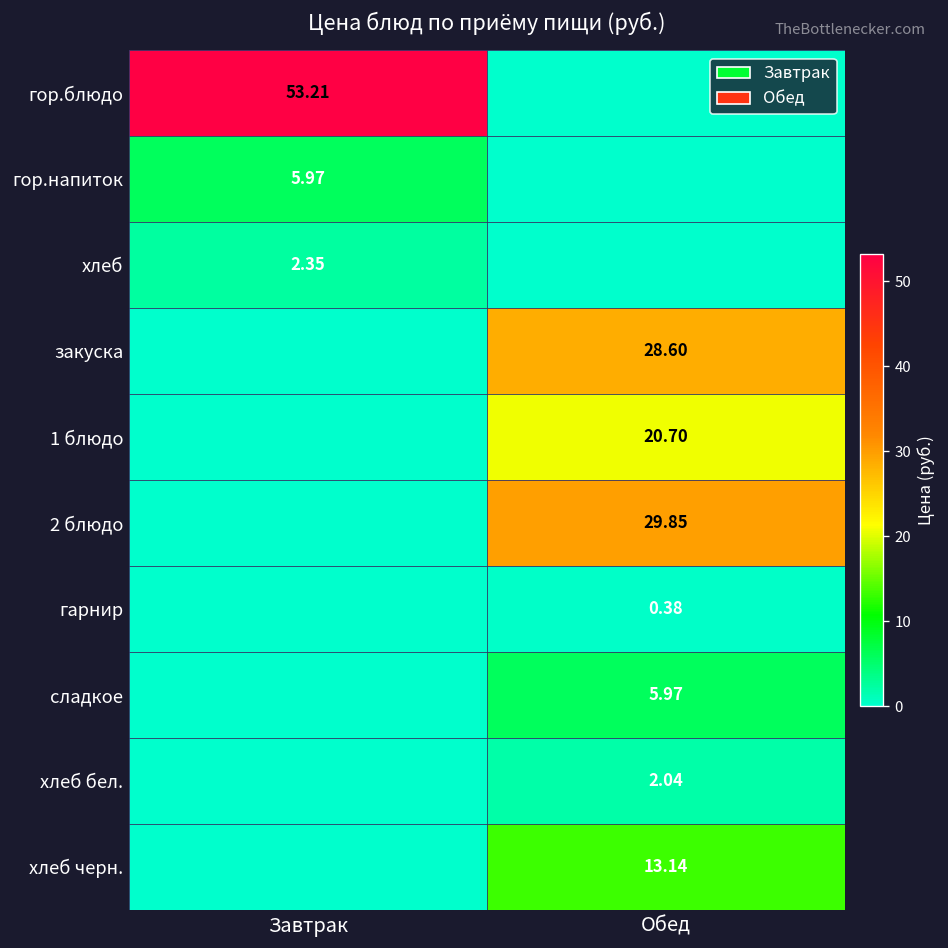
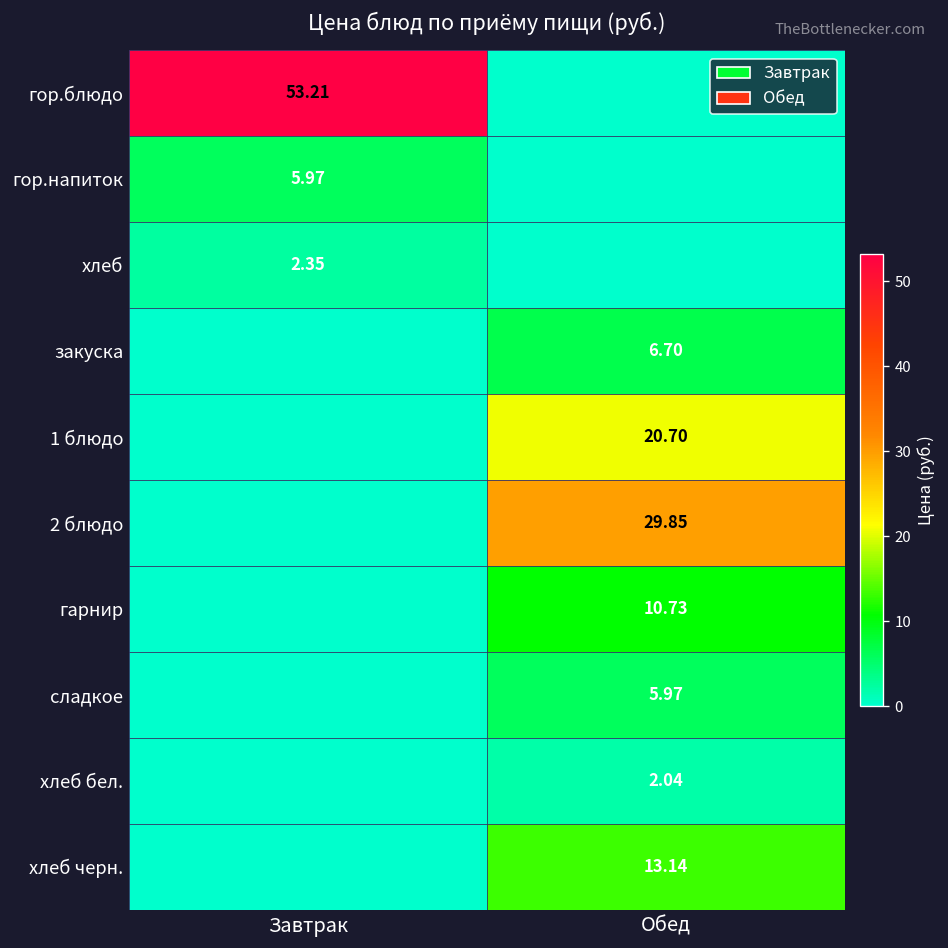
закуска, Обед: 28.60 -> 6.70
гарнир, Обед: 0.38 -> 10.73
